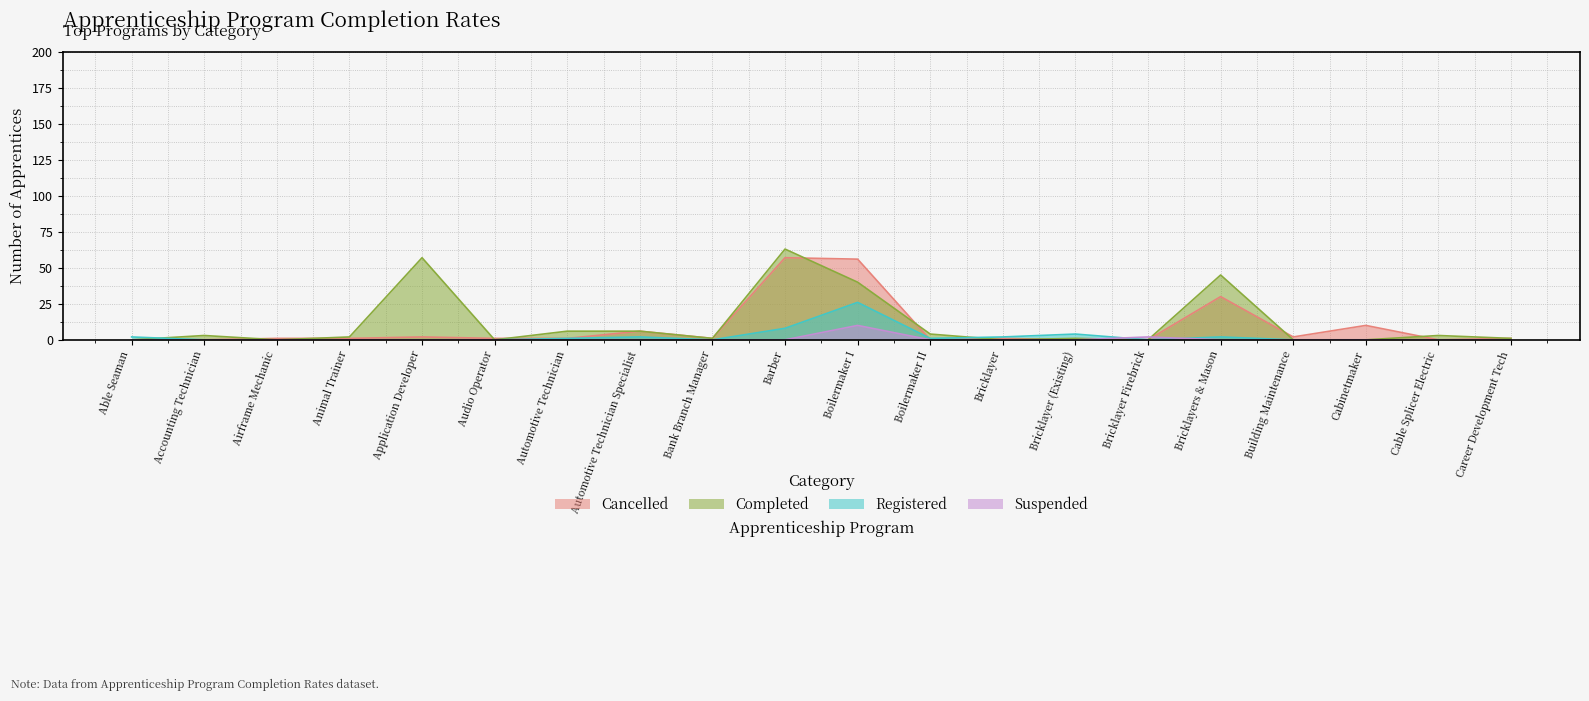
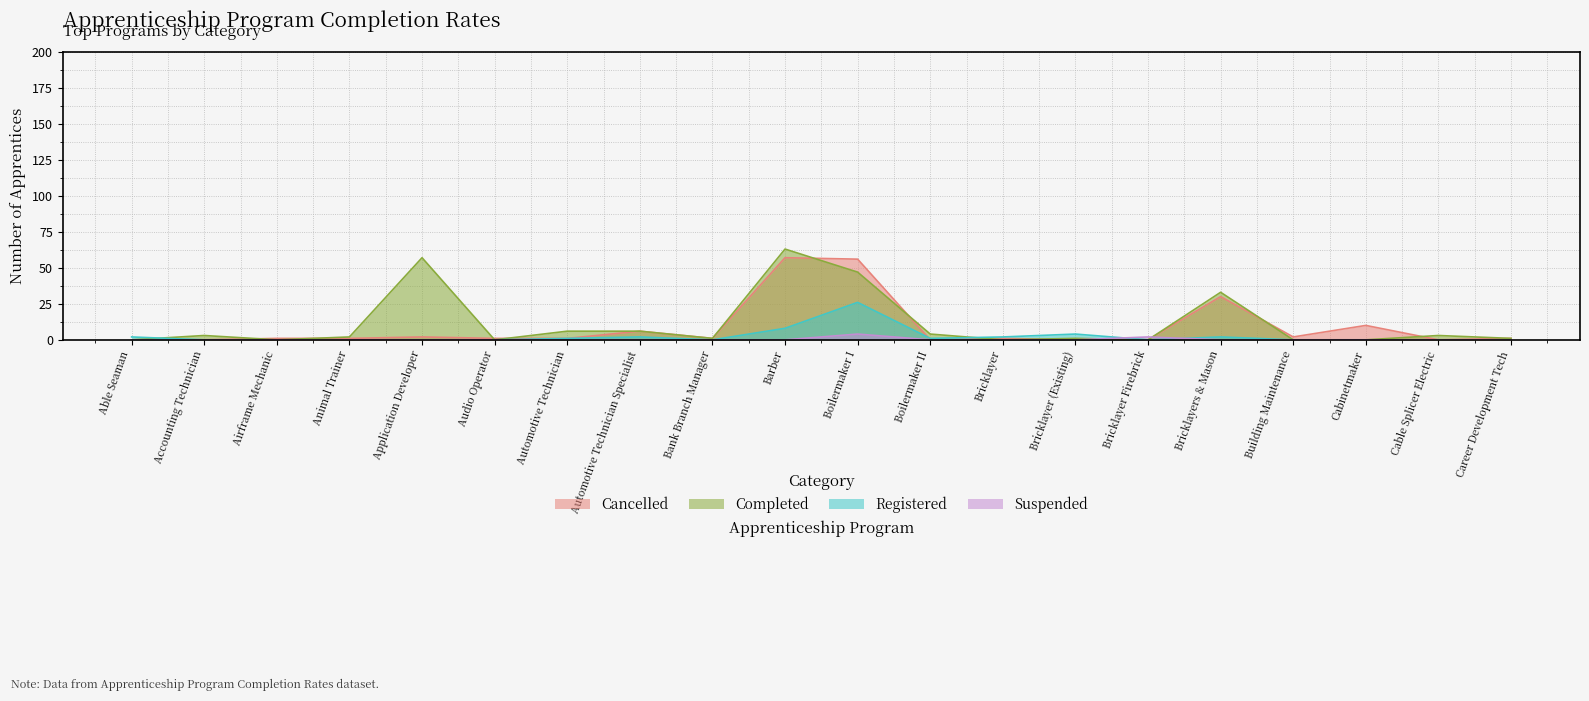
Completed, Boilermaker I: 40 -> 47
Suspended, Boilermaker I: 10 -> 4
Completed, Bricklayers & Mason: 45 -> 33
